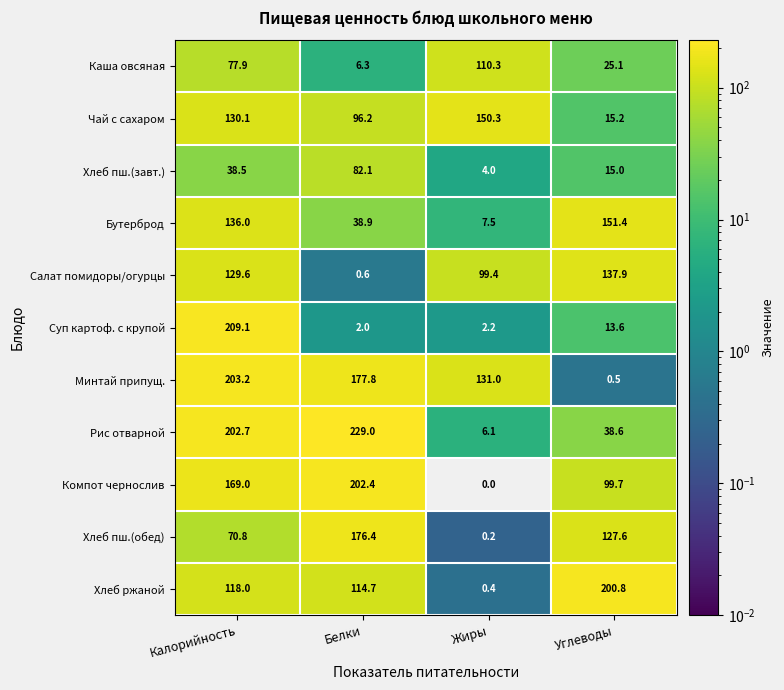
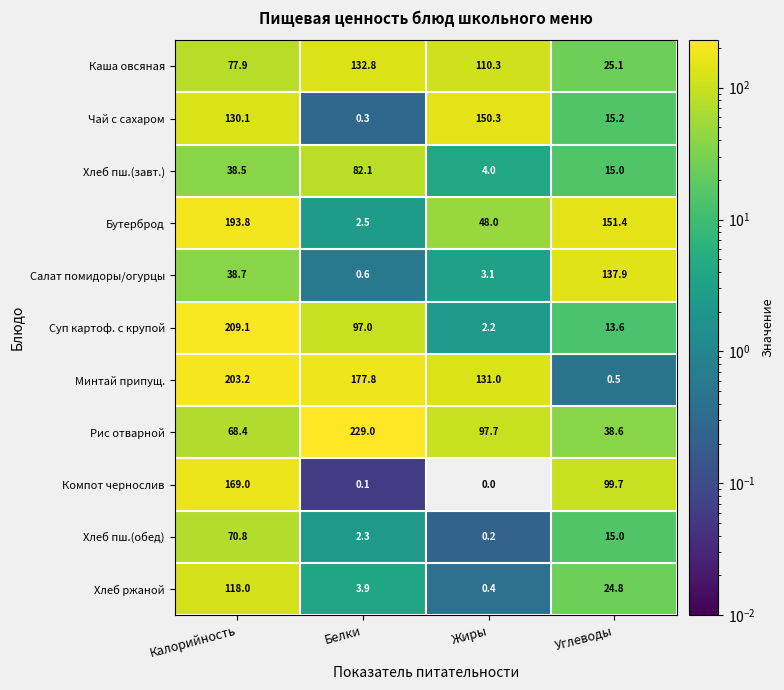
Каша овсяная, Белки: 6.3 -> 132.8
Чай с сахаром, Белки: 96.2 -> 0.3
Бутерброд, Калорийность: 136.0 -> 193.8
Бутерброд, Белки: 38.9 -> 2.5
Бутерброд, Жиры: 7.5 -> 48.0
Салат помидоры/огурцы, Калорийность: 129.6 -> 38.7
Салат помидоры/огурцы, Жиры: 99.4 -> 3.1
Суп картоф. с крупой, Белки: 2.0 -> 97.0
Рис отварной, Калорийность: 202.7 -> 68.4
Рис отварной, Жиры: 6.1 -> 97.7
Компот чернослив, Белки: 202.4 -> 0.1
Хлеб пш.(обед), Белки: 176.4 -> 2.3
Хлеб пш.(обед), Углеводы: 127.6 -> 15.0
Хлеб ржаной, Белки: 114.7 -> 3.9
Хлеб ржаной, Углеводы: 200.8 -> 24.8
